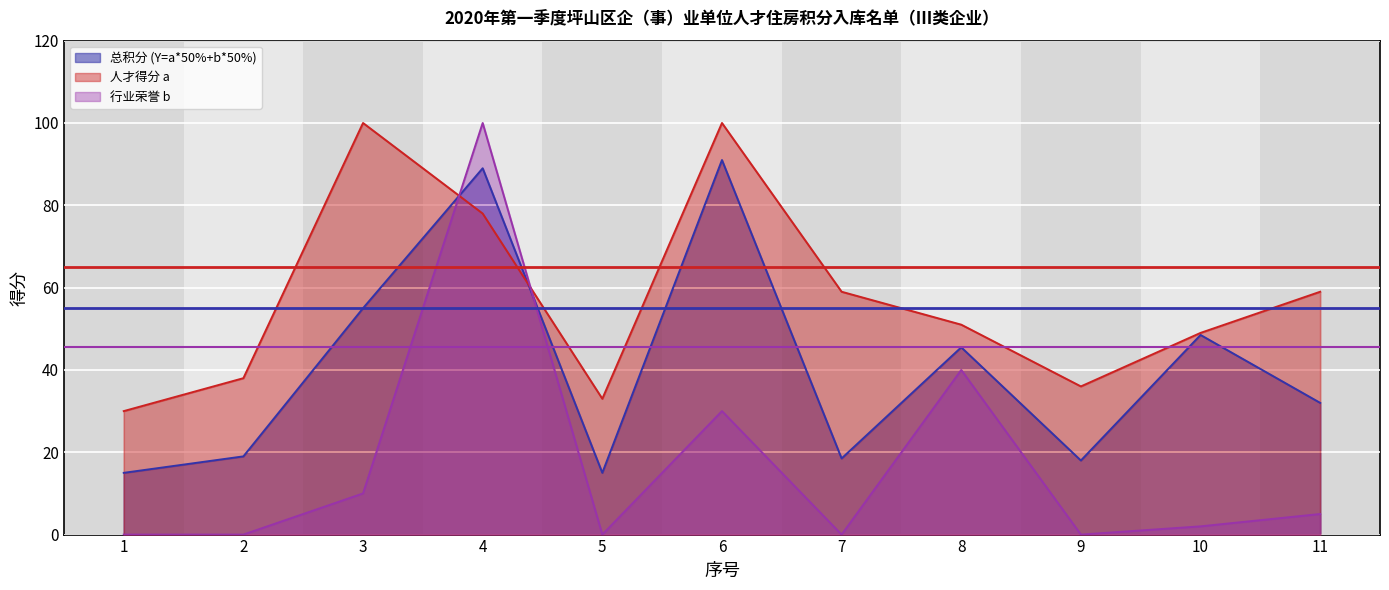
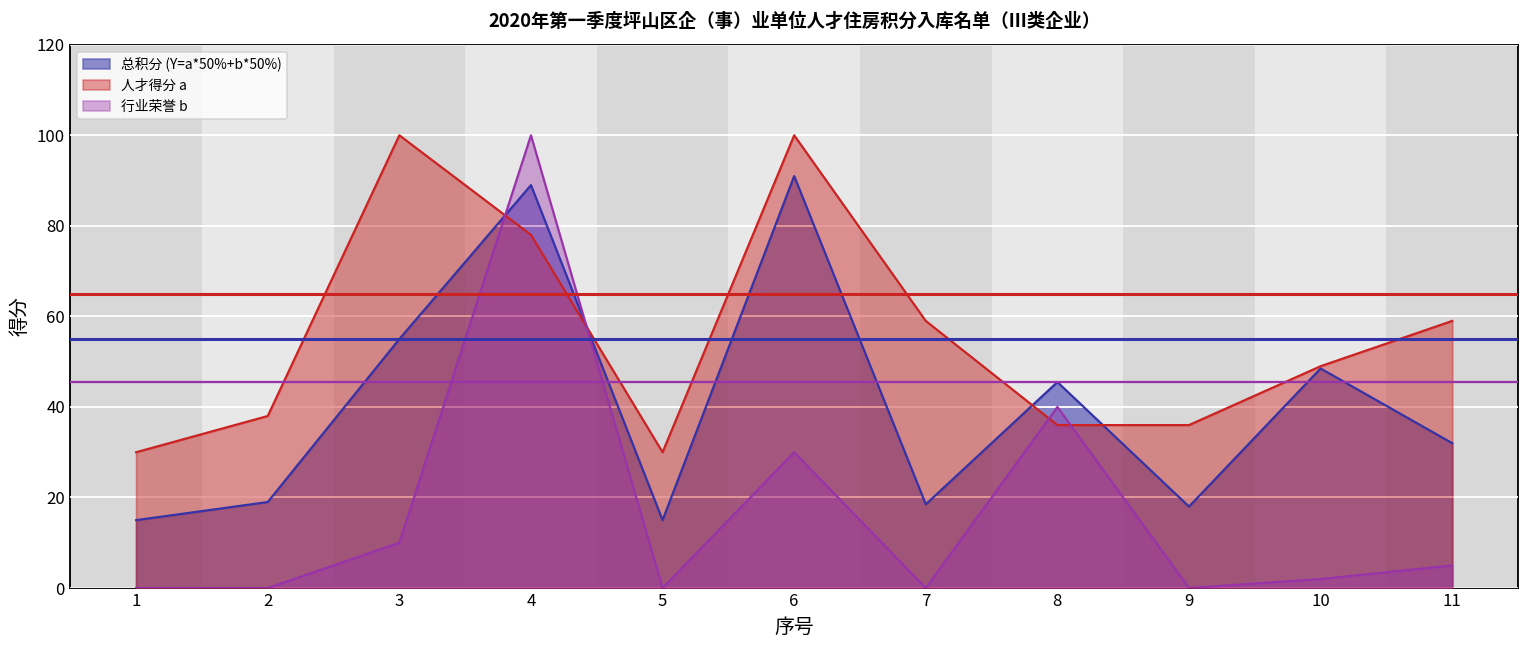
人才得分 a, 5: 33 -> 30
人才得分 a, 8: 51 -> 36
